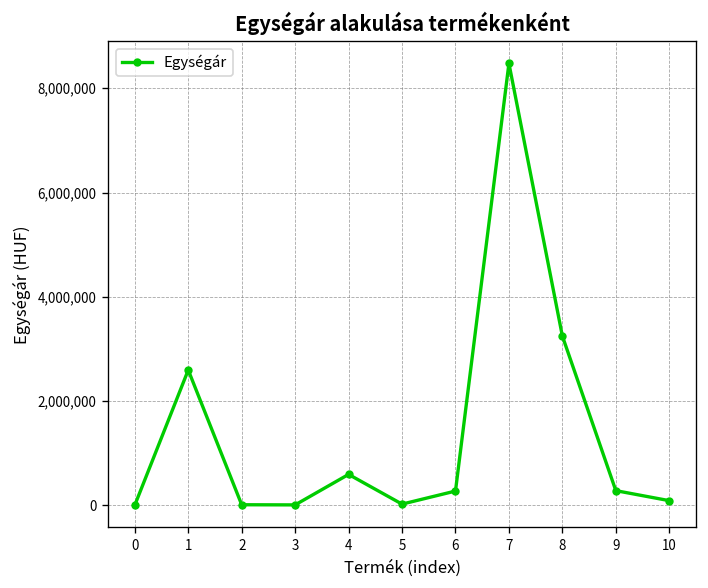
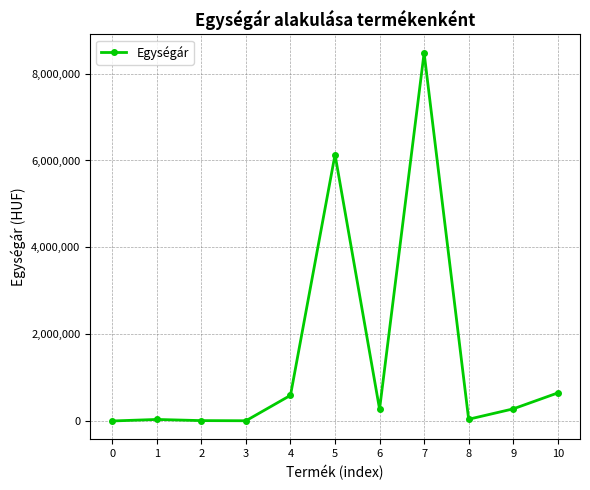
1: 2,600,000 -> 0
5: 0 -> 6,100,000
8: 3,200,000 -> 0
10: 100,000 -> 600,000
